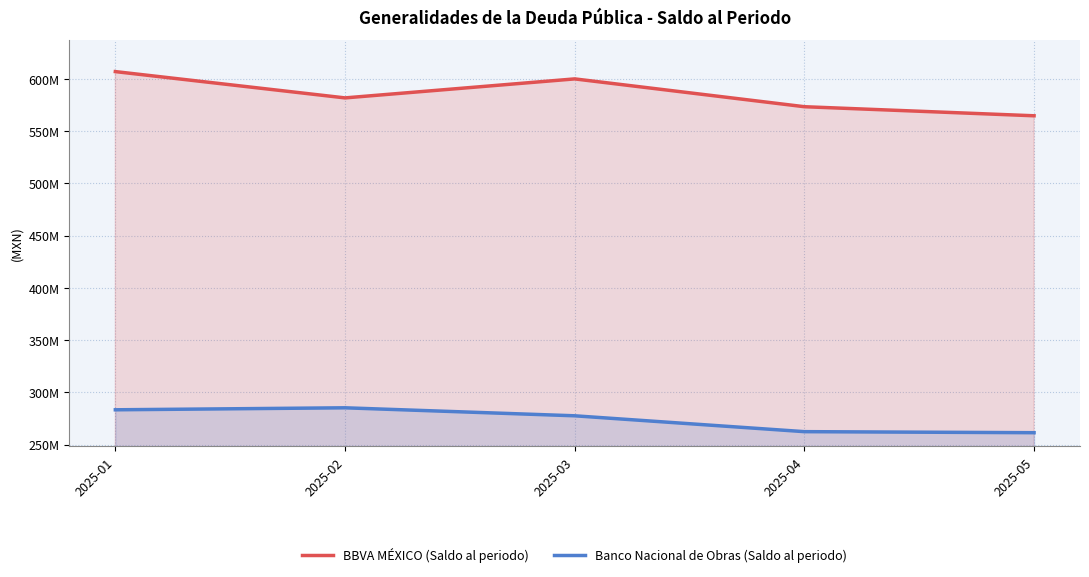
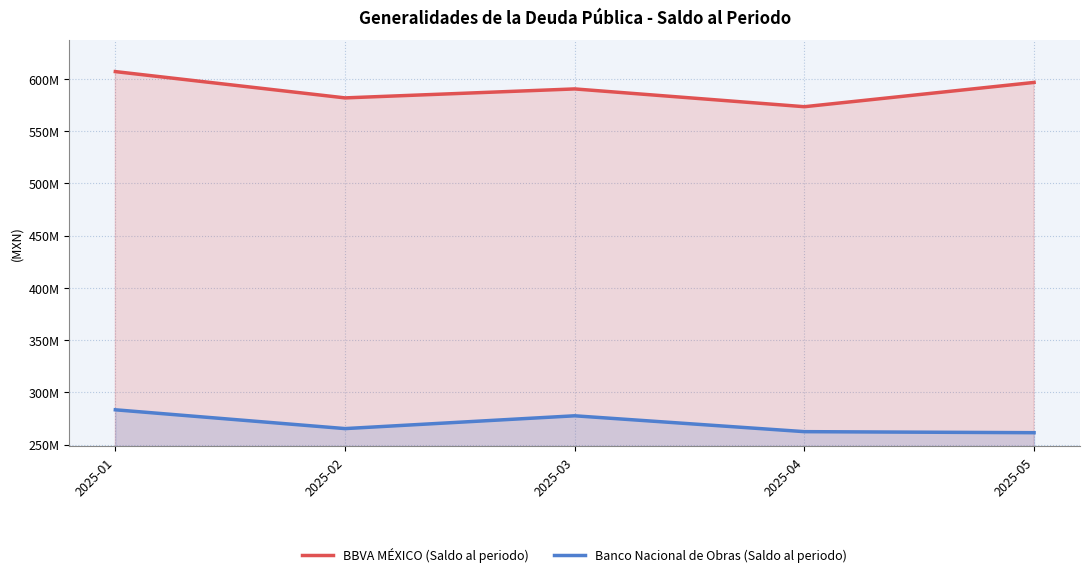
Banco Nacional de Obras (Saldo al periodo), 2025-02: 285000000 -> 265000000
BBVA MÉXICO (Saldo al periodo), 2025-03: 600000000 -> 590000000
BBVA MÉXICO (Saldo al periodo), 2025-05: 565000000 -> 597000000
